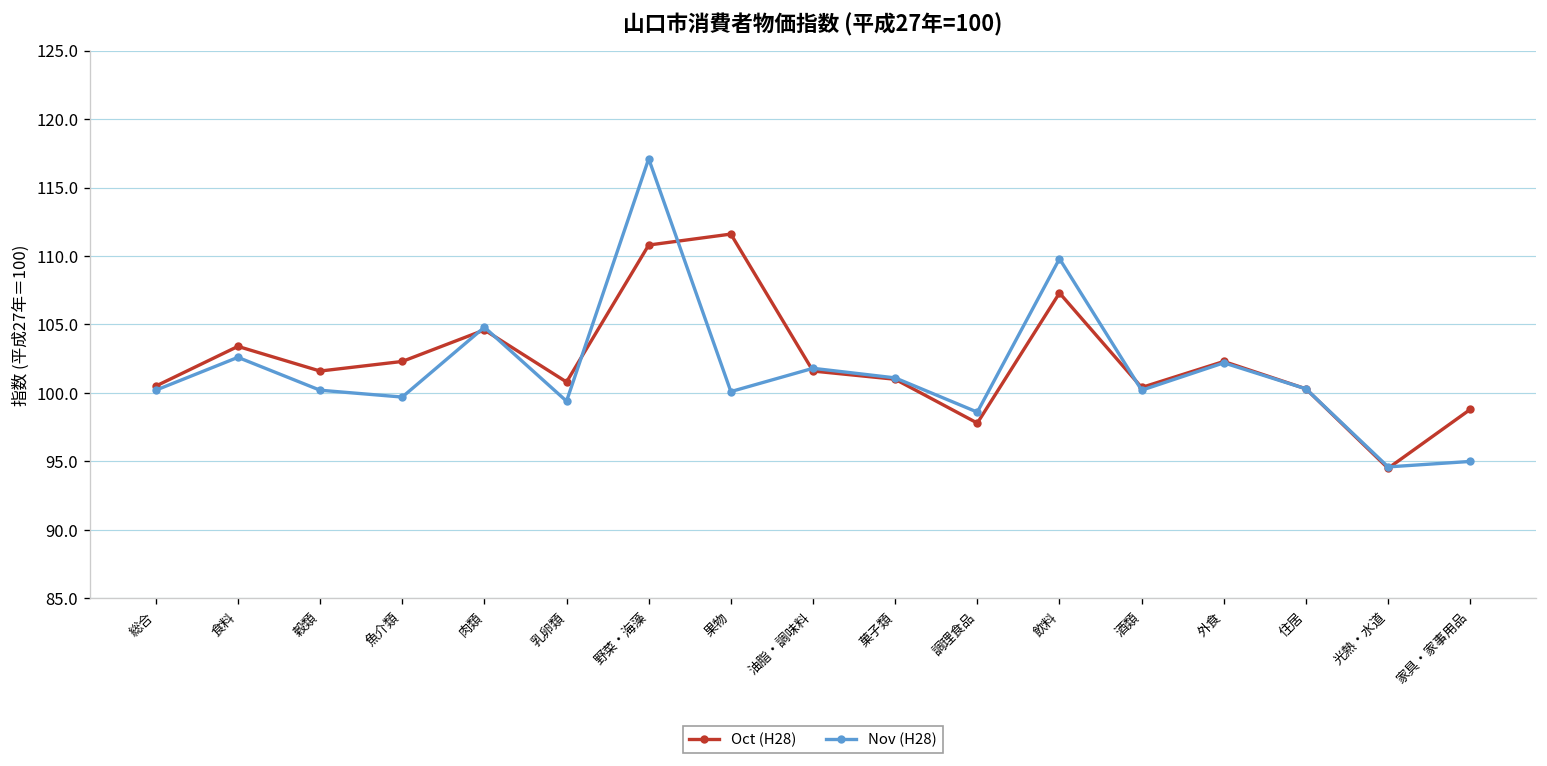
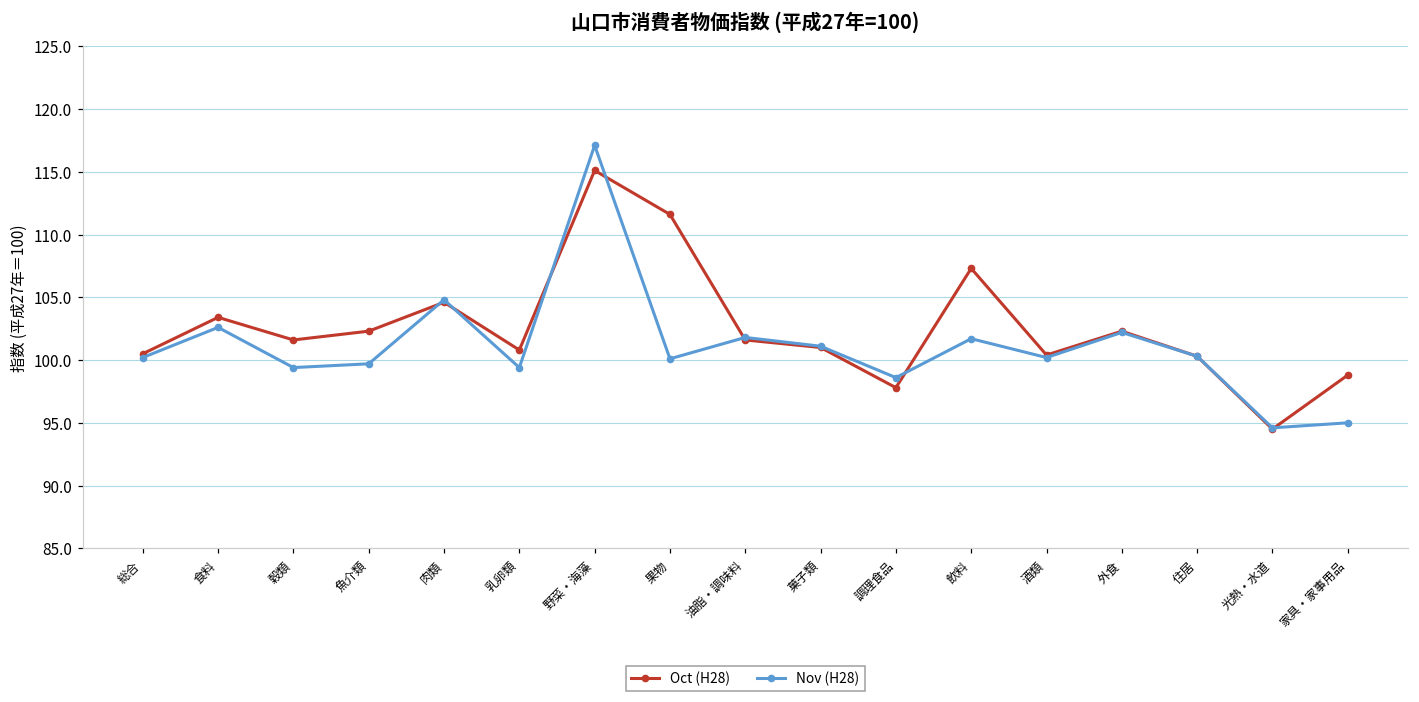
Nov (H28), 穀類: 100.2 -> 99.4
Oct (H28), 野菜・海藻: 110.8 -> 115.1
Nov (H28), 飲料: 109.8 -> 101.7
